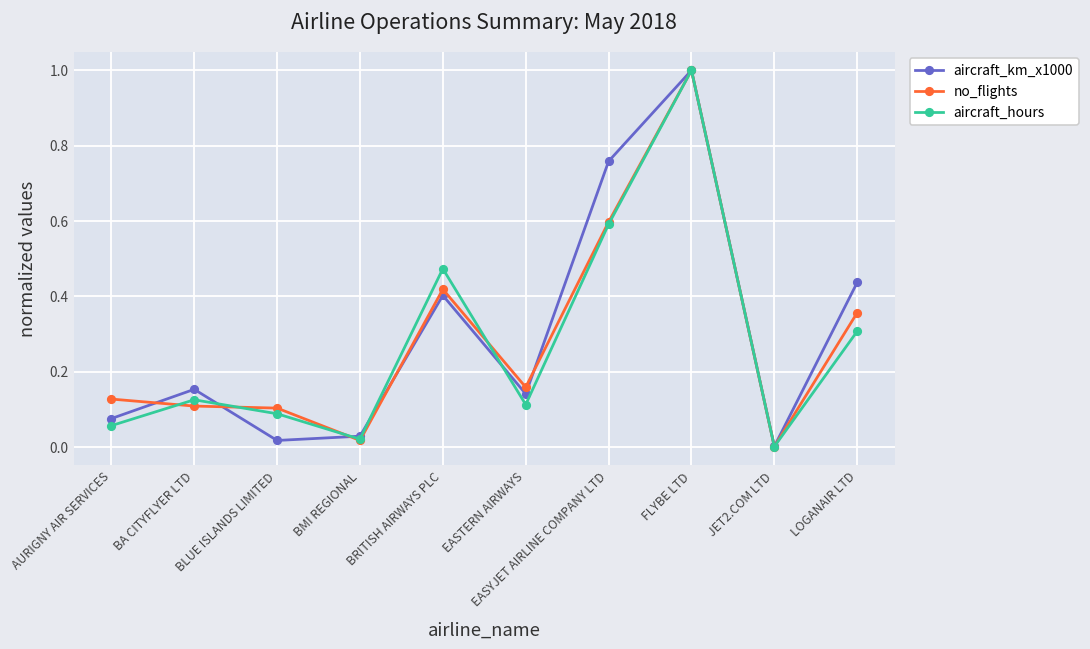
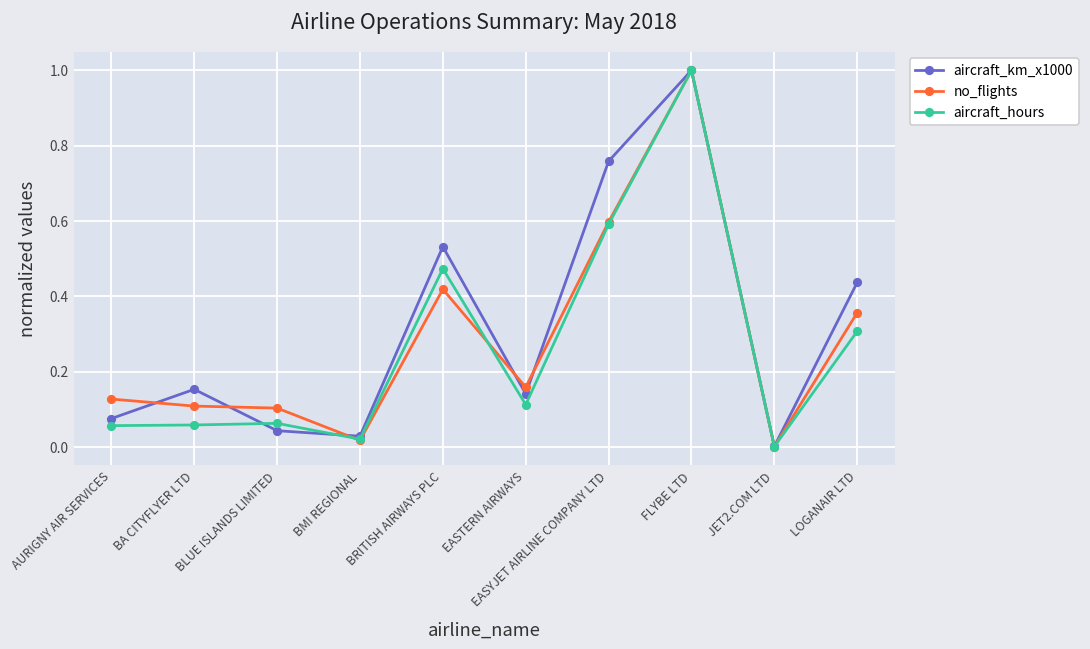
aircraft_hours, BA CITYFLYER LTD: 0.13 -> 0.06
aircraft_km_x1000, BLUE ISLANDS LIMITED: 0.02 -> 0.04
aircraft_hours, BLUE ISLANDS LIMITED: 0.09 -> 0.06
aircraft_km_x1000, BRITISH AIRWAYS PLC: 0.40 -> 0.53
